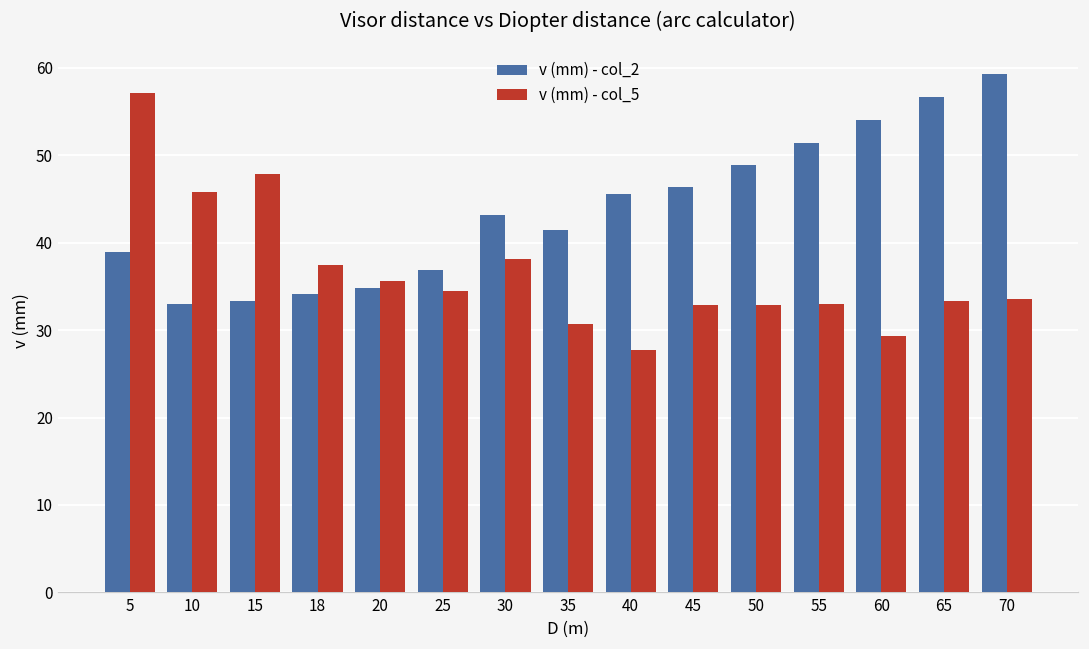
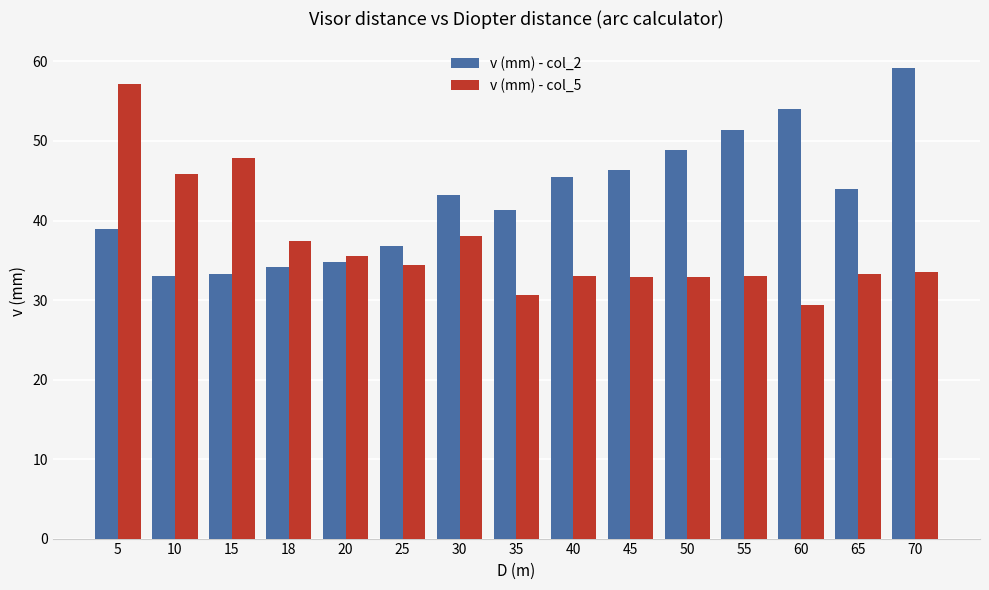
v (mm) - col_5, 40: 28 -> 33
v (mm) - col_2, 65: 57 -> 44
